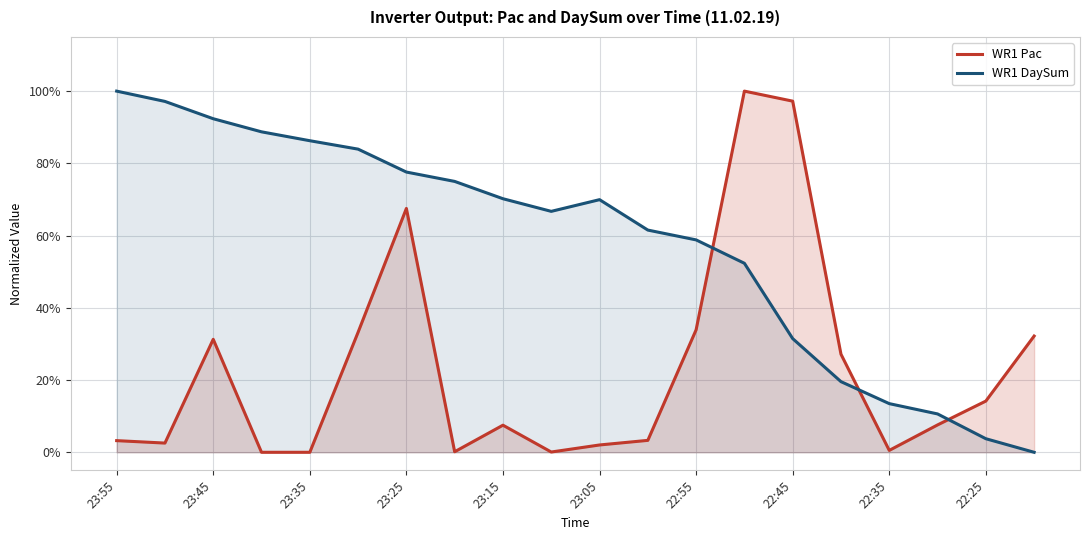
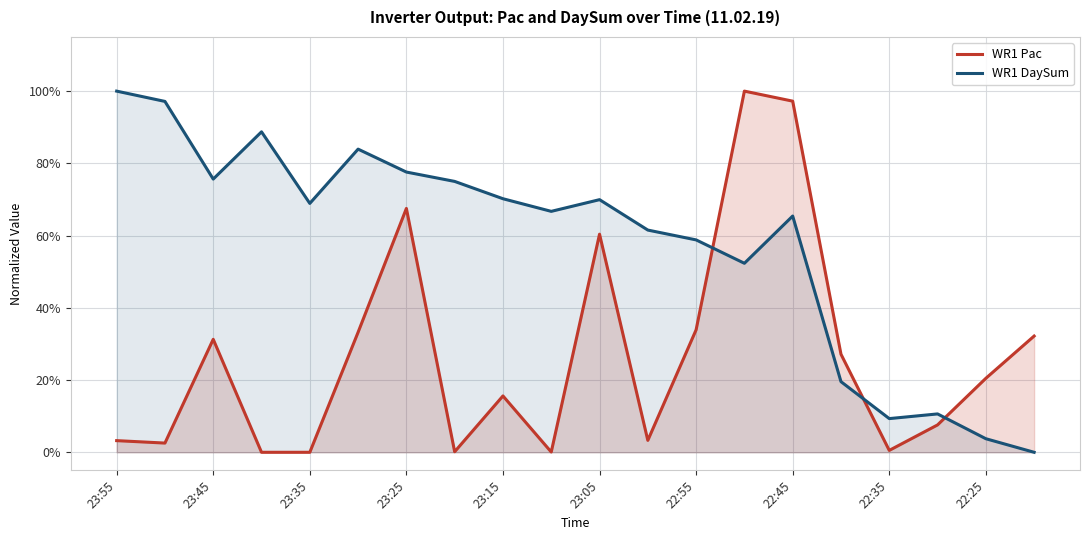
WR1 DaySum, 23:45: 92% -> 76%
WR1 DaySum, 23:35: 86% -> 69%
WR1 Pac, 23:15: 8% -> 16%
WR1 Pac, 23:05: 2% -> 60%
WR1 DaySum, 22:45: 31% -> 65%
WR1 DaySum, 22:35: 13% -> 9%
WR1 Pac, 22:25: 14% -> 20%
